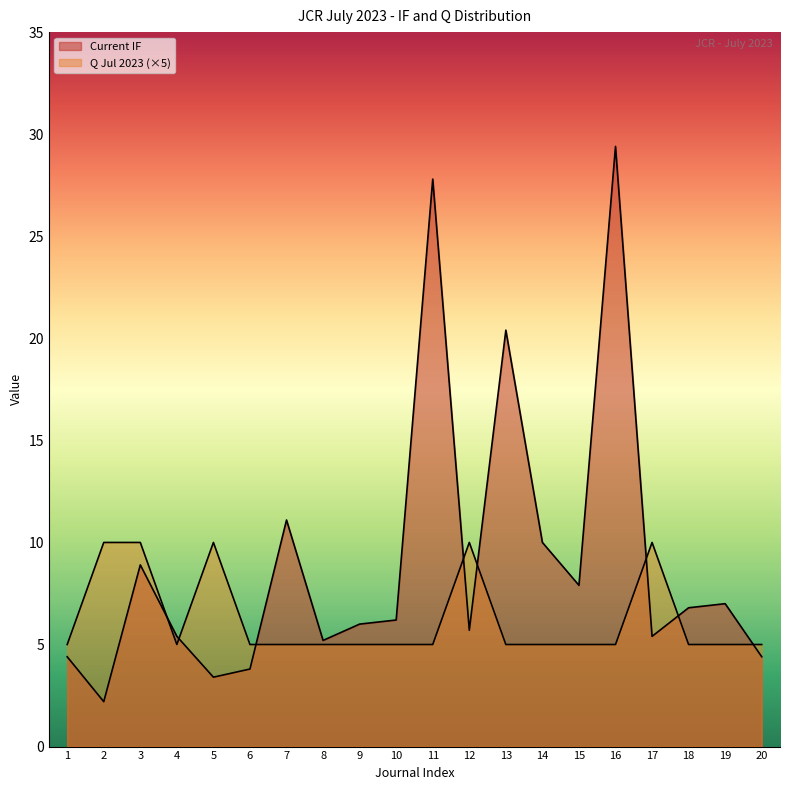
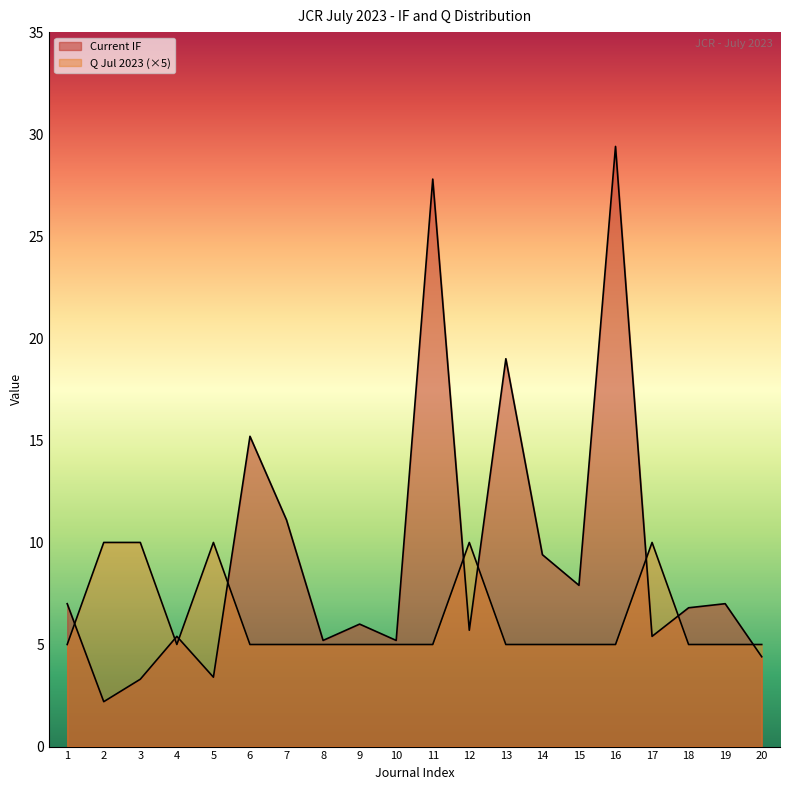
Current IF, 1: 4.4 -> 7.0
Current IF, 3: 8.9 -> 3.3
Current IF, 6: 3.8 -> 15.2
Current IF, 10: 6.2 -> 5.2
Current IF, 13: 20.4 -> 19.0
Current IF, 14: 10.0 -> 9.4
